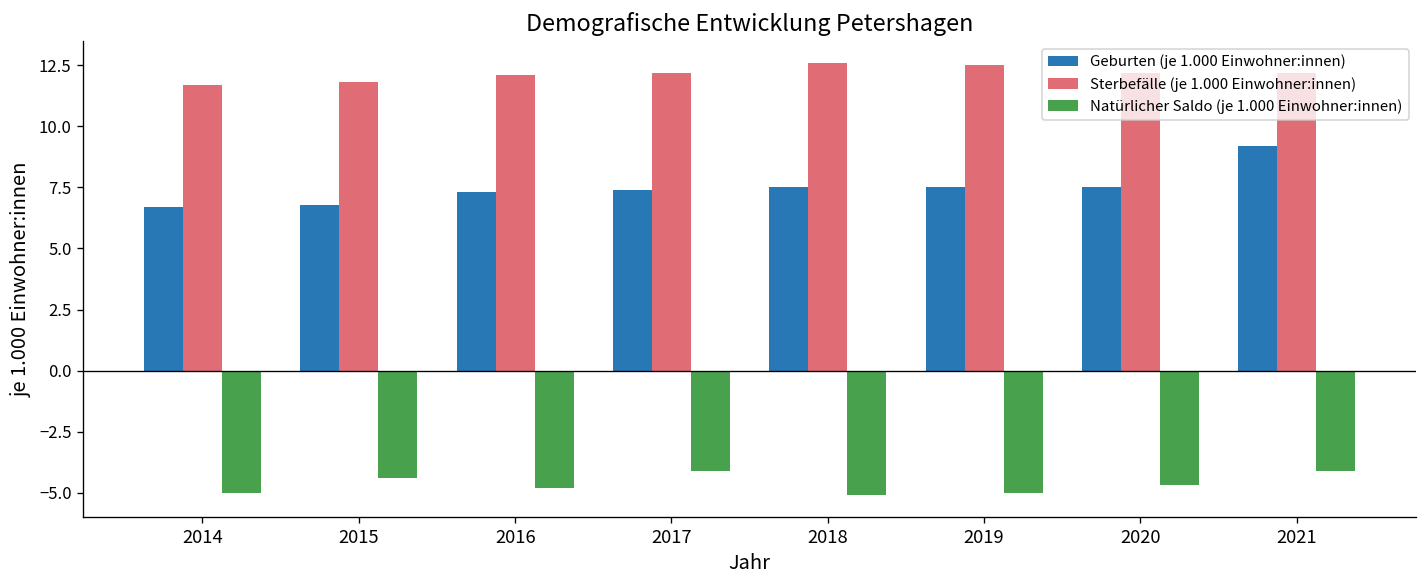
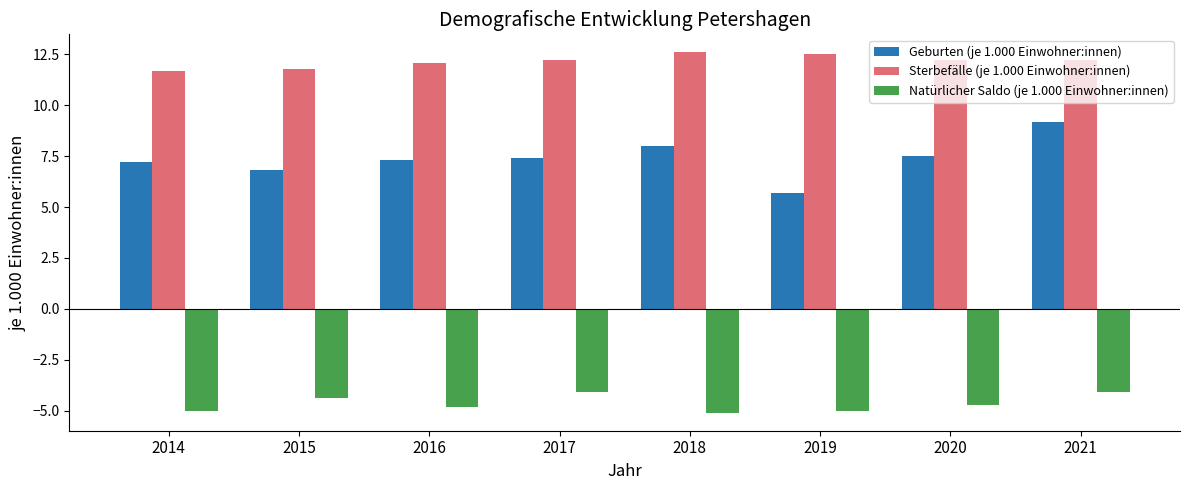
Geburten (je 1.000 Einwohner:innen), 2014: 6.7 -> 7.2
Geburten (je 1.000 Einwohner:innen), 2018: 7.5 -> 8.0
Geburten (je 1.000 Einwohner:innen), 2019: 7.5 -> 5.7
